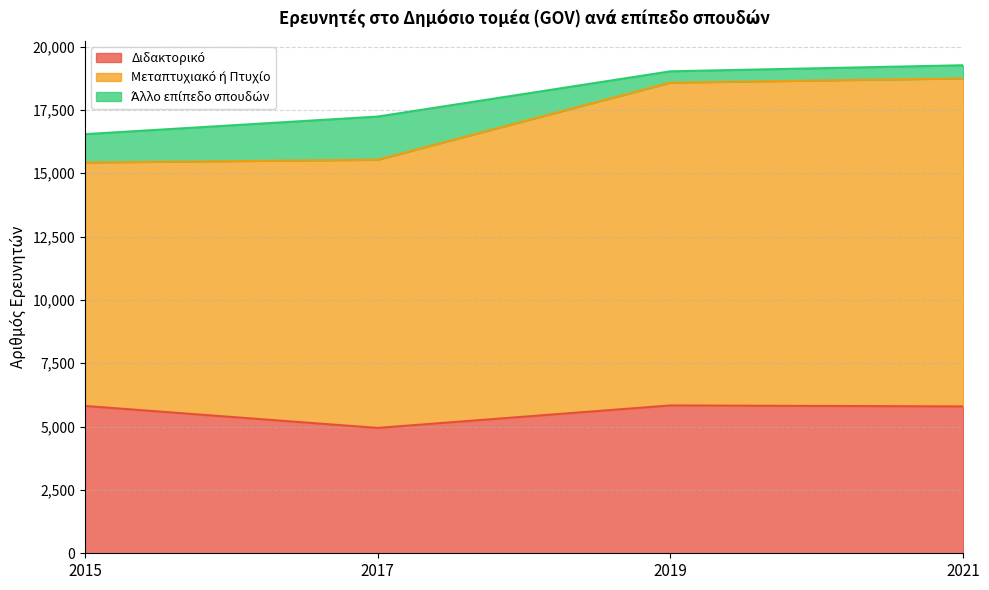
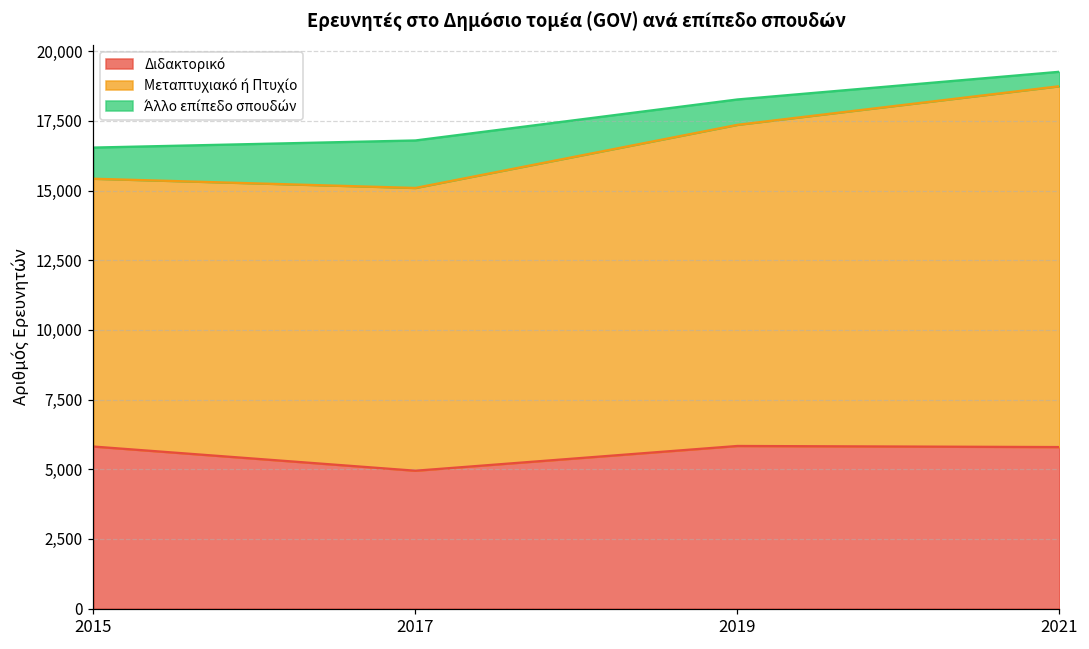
Μεταπτυχιακό ή Πτυχίο, 2017: 10,600 -> 10,100
Μεταπτυχιακό ή Πτυχίο, 2019: 12,700 -> 11,500
Άλλο επίπεδο σπουδών, 2019: 400 -> 900
